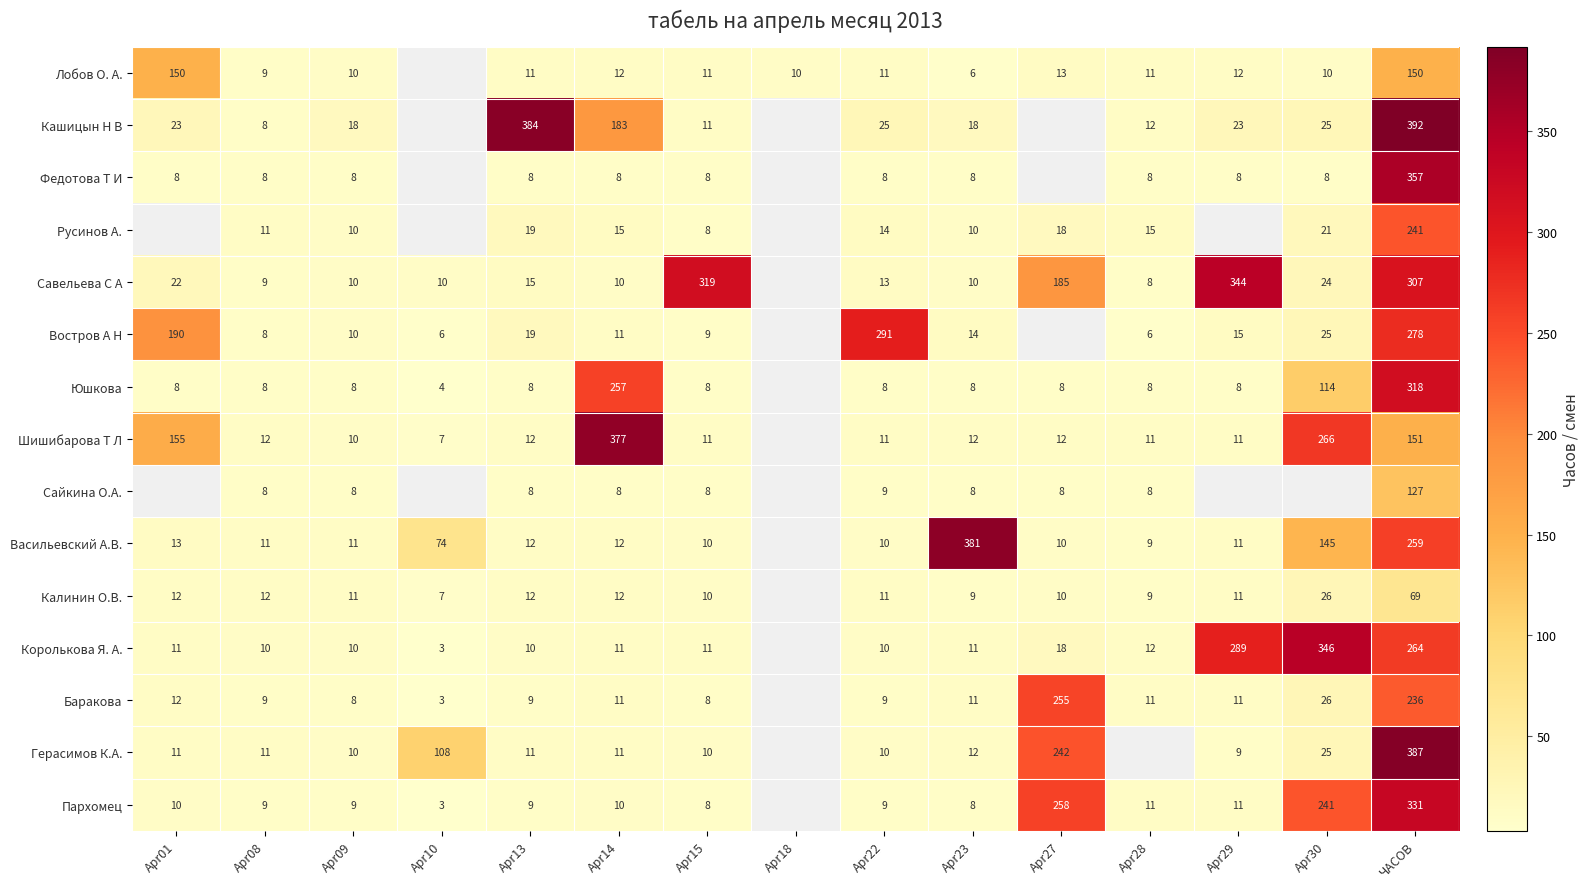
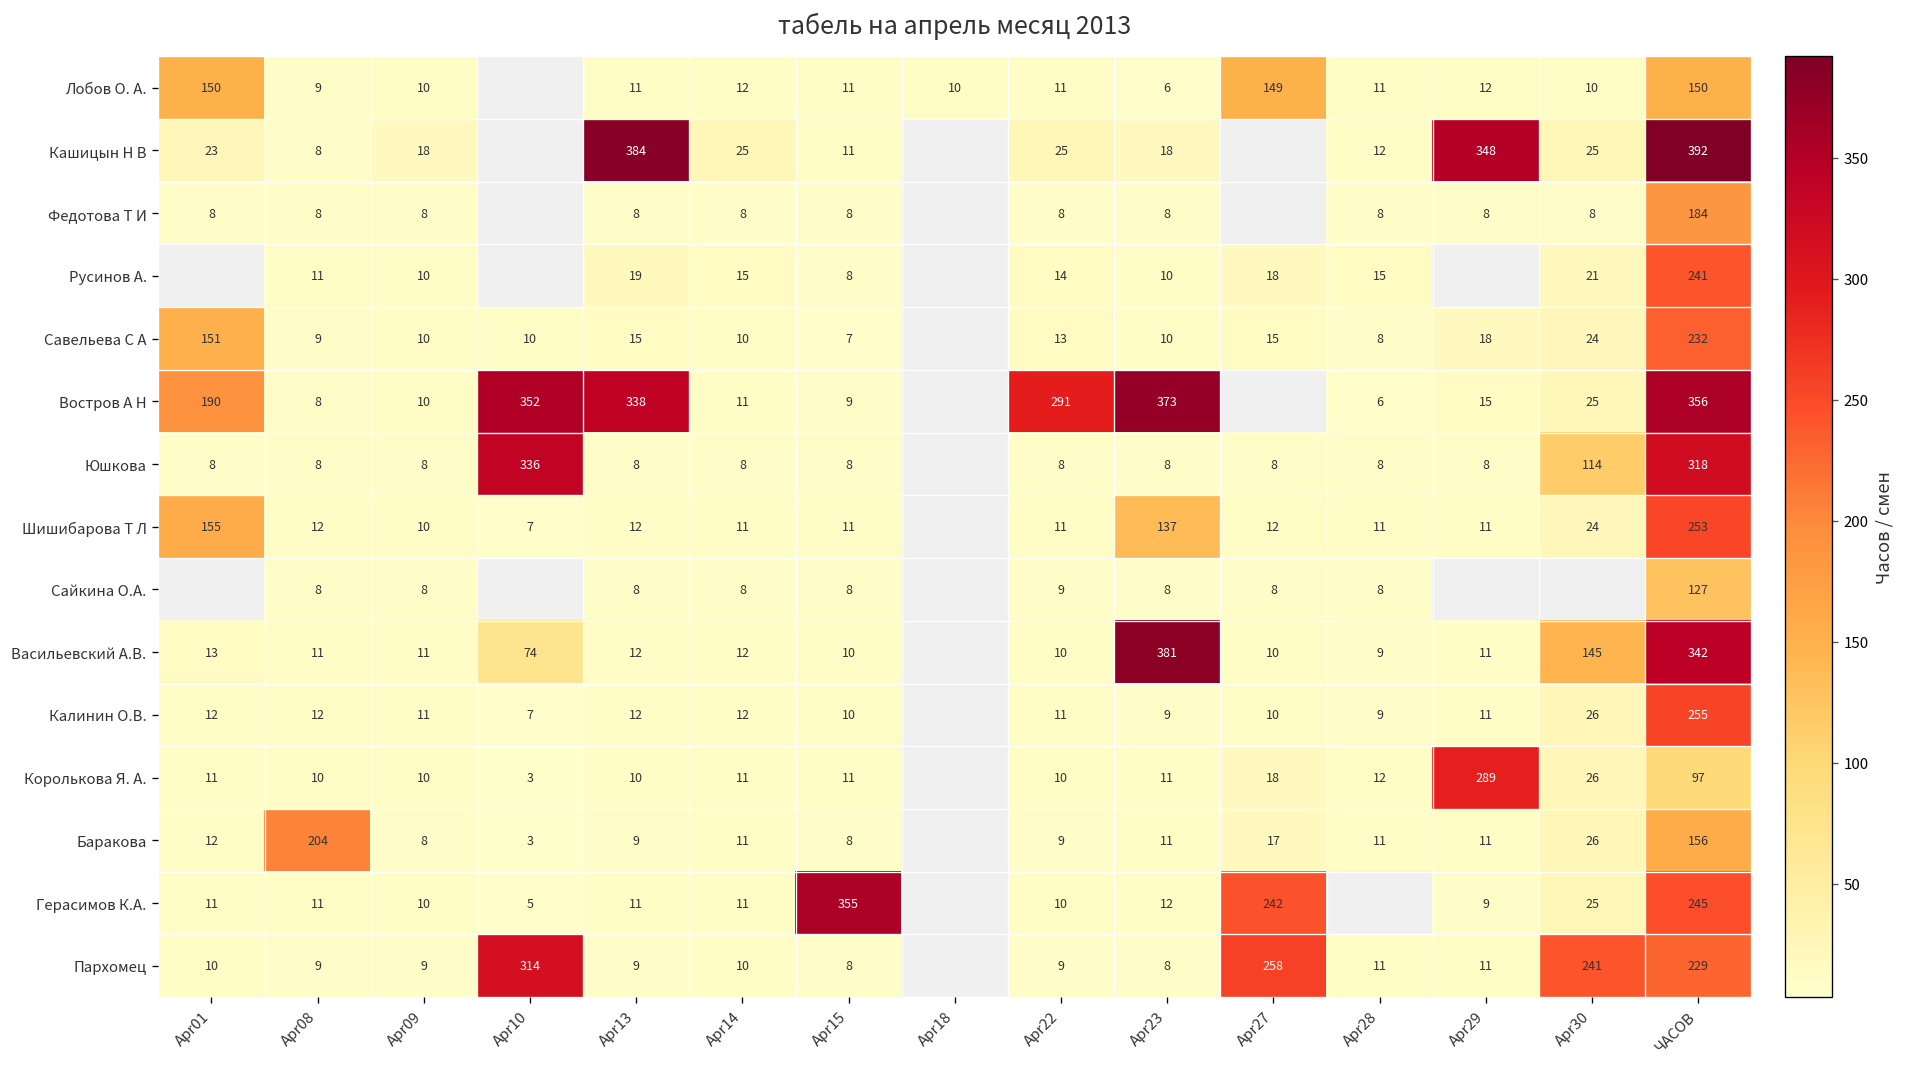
Лобов О. А., Apr27: 13 -> 149
Кашицын Н В, Apr14: 183 -> 25
Кашицын Н В, Apr29: 23 -> 348
Федотова Т И, ЧАСОВ: 357 -> 184
Савельева С А, Apr01: 22 -> 151
Савельева С А, Apr15: 319 -> 7
Савельева С А, Apr27: 185 -> 15
Савельева С А, Apr29: 344 -> 18
Савельева С А, ЧАСОВ: 307 -> 232
Востров А Н, Apr10: 6 -> 352
Востров А Н, Apr13: 19 -> 338
Востров А Н, Apr23: 14 -> 373
Востров А Н, ЧАСОВ: 278 -> 356
Юшкова, Apr10: 4 -> 336
Юшкова, Apr14: 257 -> 8
Шишибарова Т Л, Apr14: 377 -> 11
Шишибарова Т Л, Apr23: 12 -> 137
Шишибарова Т Л, Apr30: 266 -> 24
Шишибарова Т Л, ЧАСОВ: 151 -> 253
Васильевский А.В., ЧАСОВ: 259 -> 342
Калинин О.В., ЧАСОВ: 69 -> 255
Королькова Я. А., Apr30: 346 -> 26
Королькова Я. А., ЧАСОВ: 264 -> 97
Баракова, Apr08: 9 -> 204
Баракова, Apr27: 255 -> 17
Баракова, ЧАСОВ: 236 -> 156
Герасимов К.А., Apr10: 108 -> 5
Герасимов К.А., Apr15: 10 -> 355
Герасимов К.А., ЧАСОВ: 387 -> 245
Пархомец, Apr10: 3 -> 314
Пархомец, ЧАСОВ: 331 -> 229
